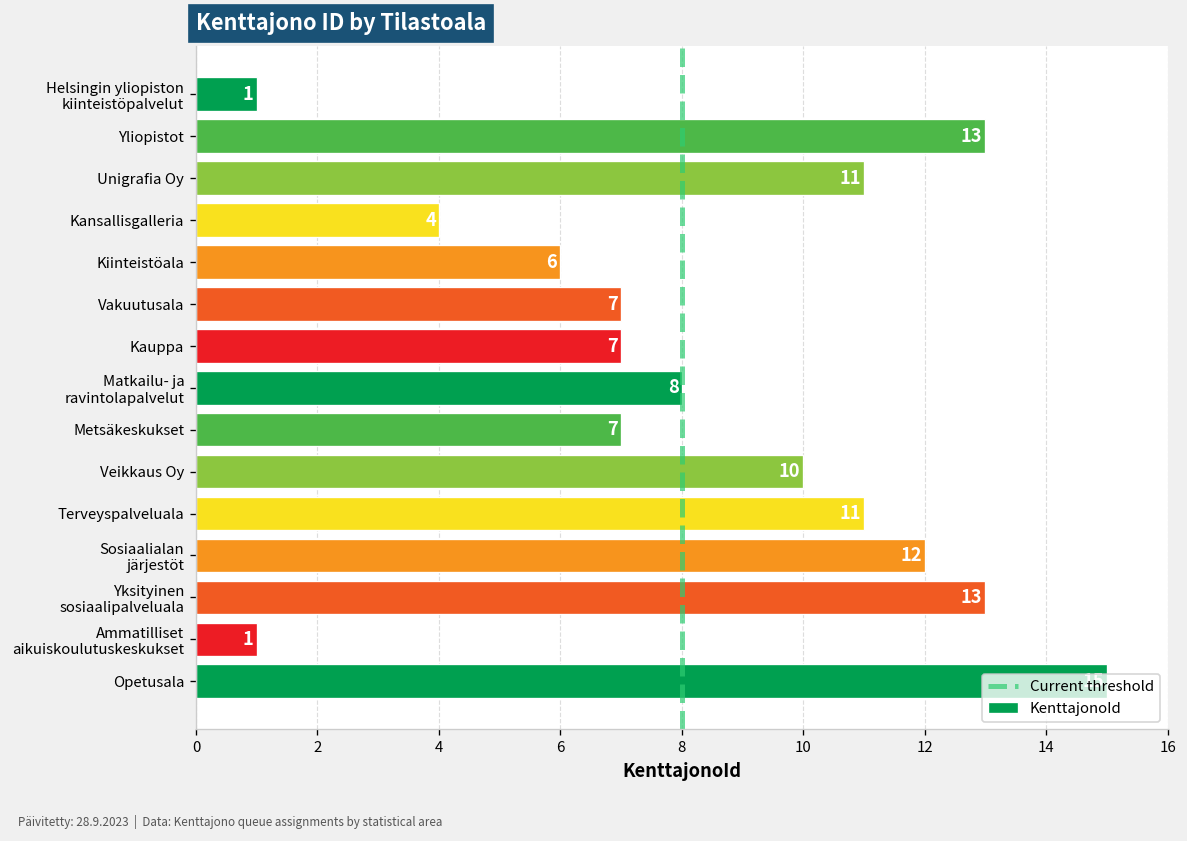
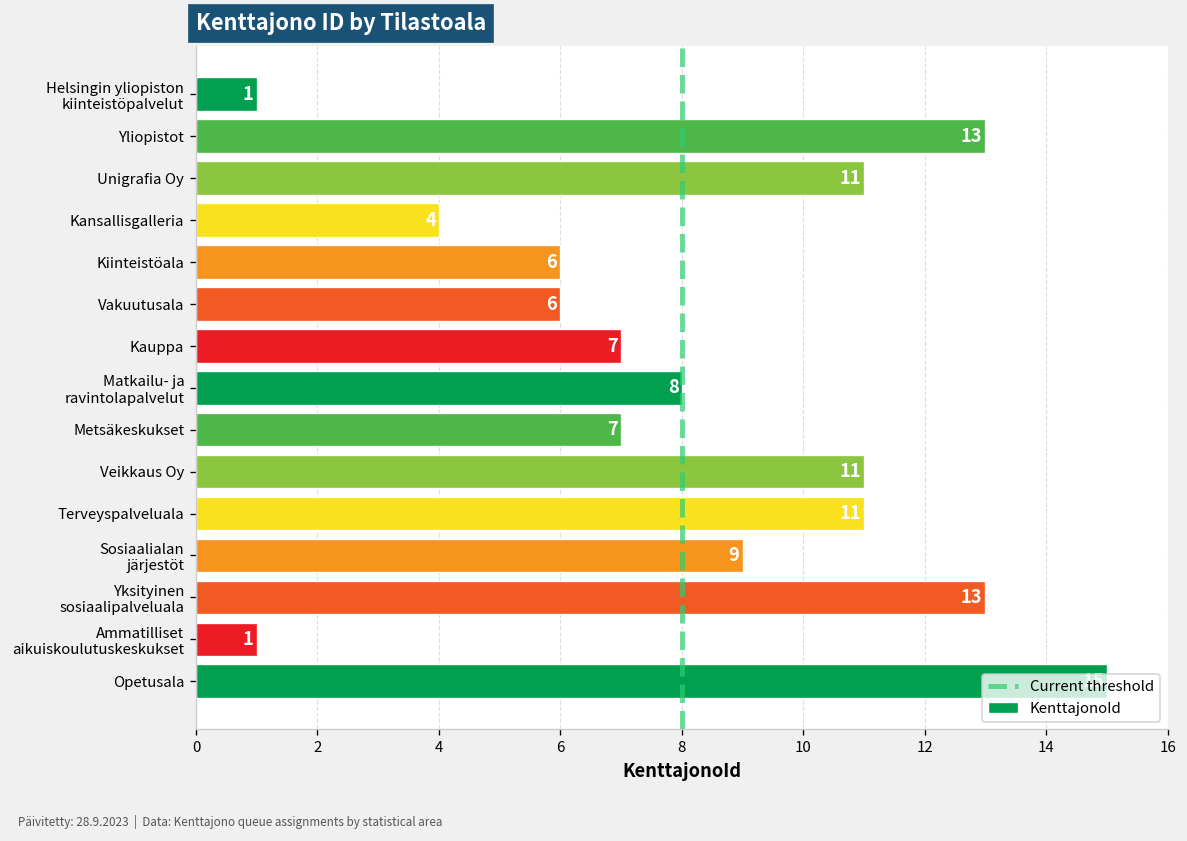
Vakuutusala: 7 -> 6
Veikkaus Oy: 10 -> 11
Sosiaalialan järjestöt: 12 -> 9
